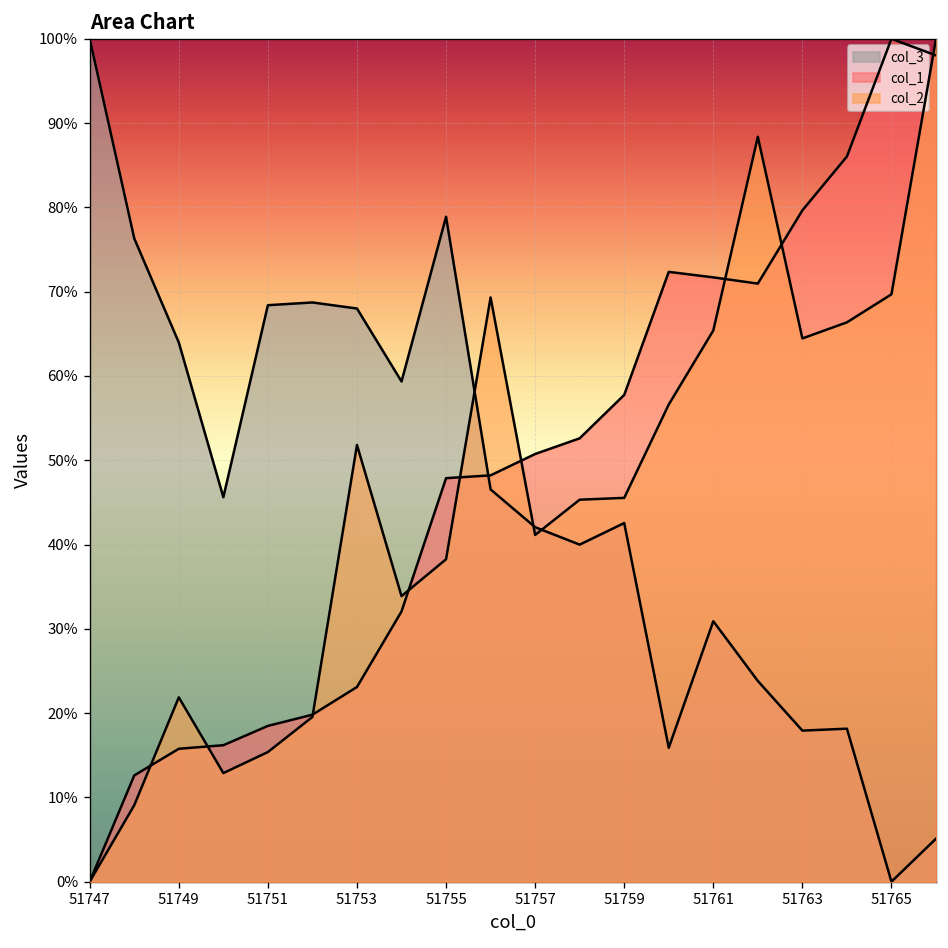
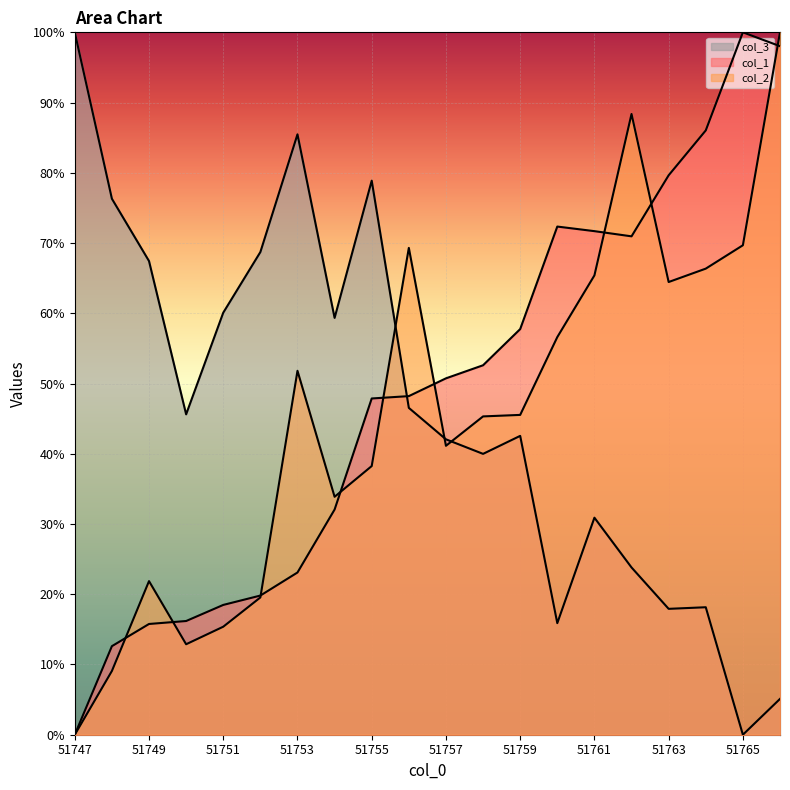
col_3, 51749: 64% -> 67%
col_3, 51751: 68% -> 60%
col_3, 51753: 68% -> 85%
